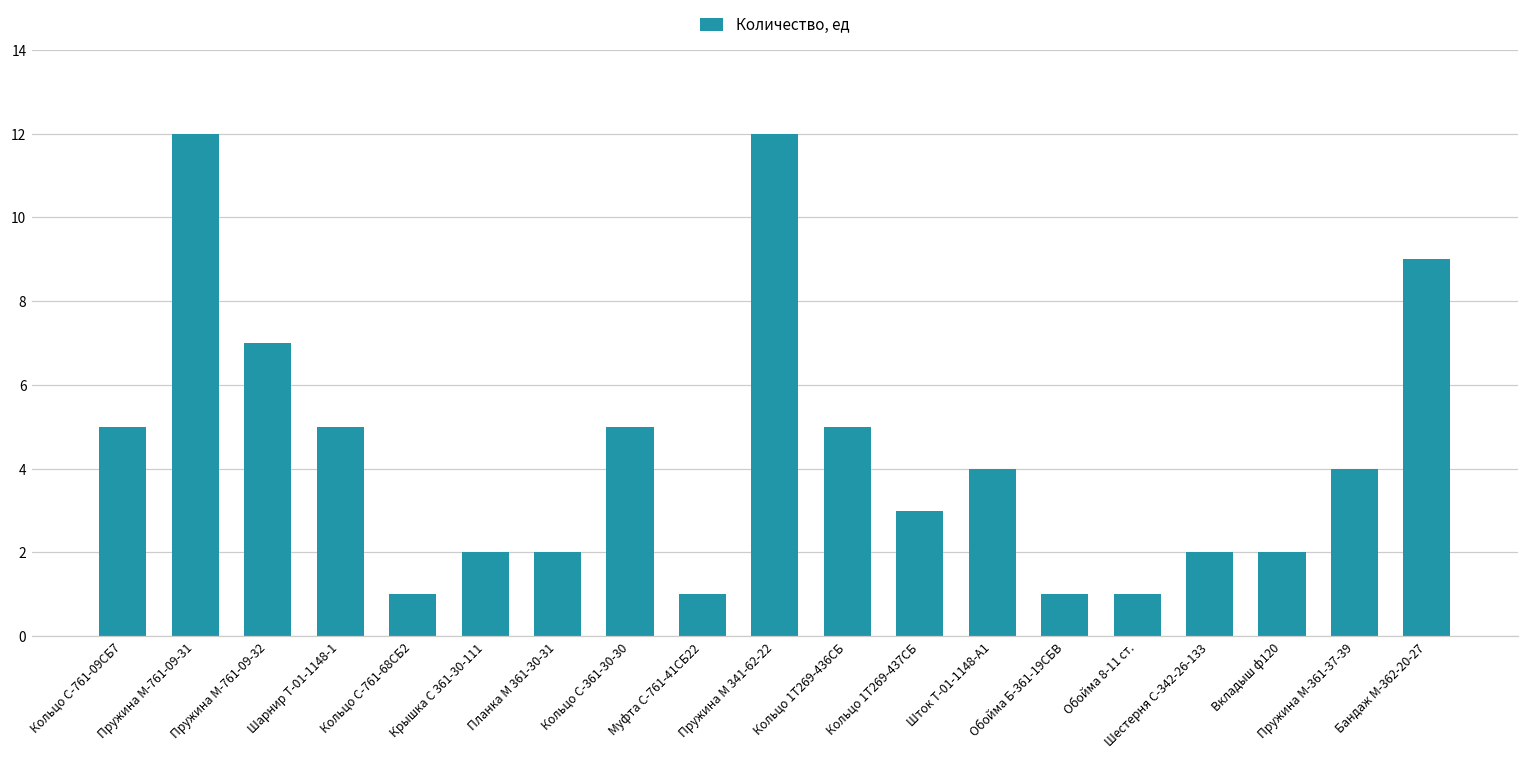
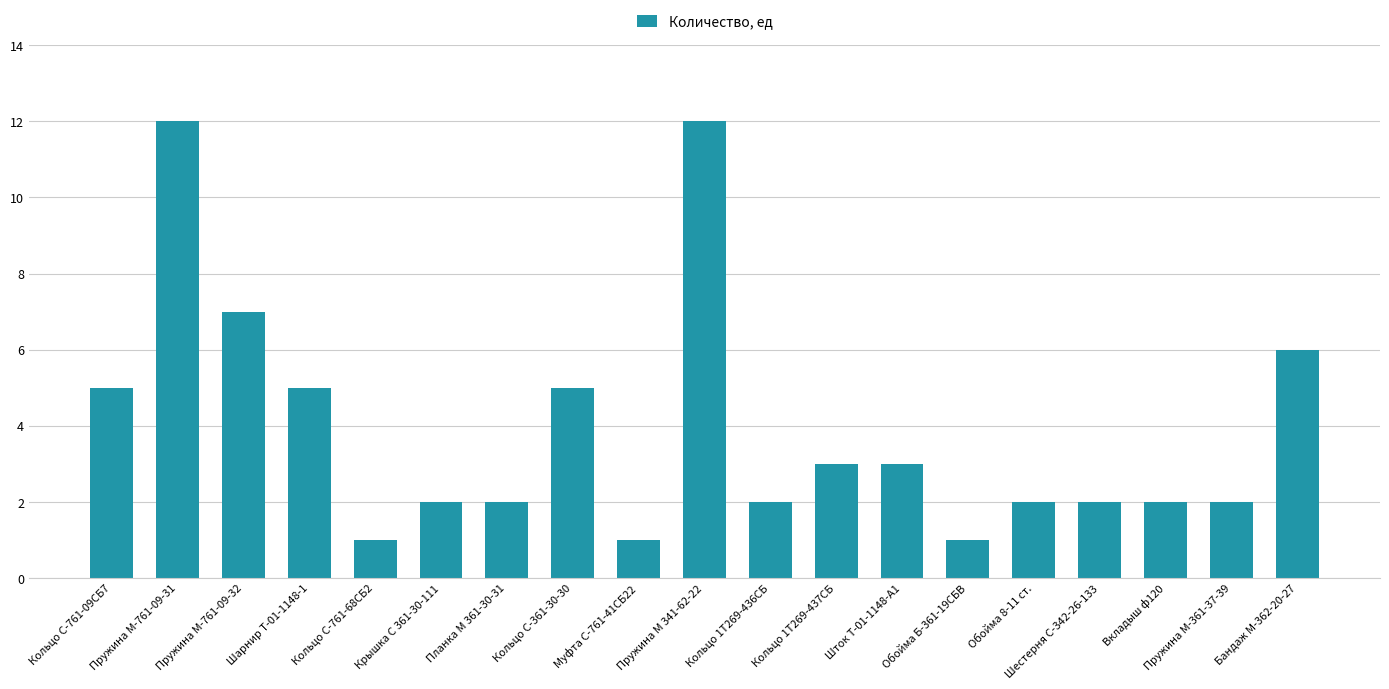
Кольцо 1Т269-436СБ: 5 -> 2
Шток Т-01-1148-А1: 4 -> 3
Обойма 8-11 ст.: 1 -> 2
Пружина М-361-37-39: 4 -> 2
Бандаж М-362-20-27: 9 -> 6
